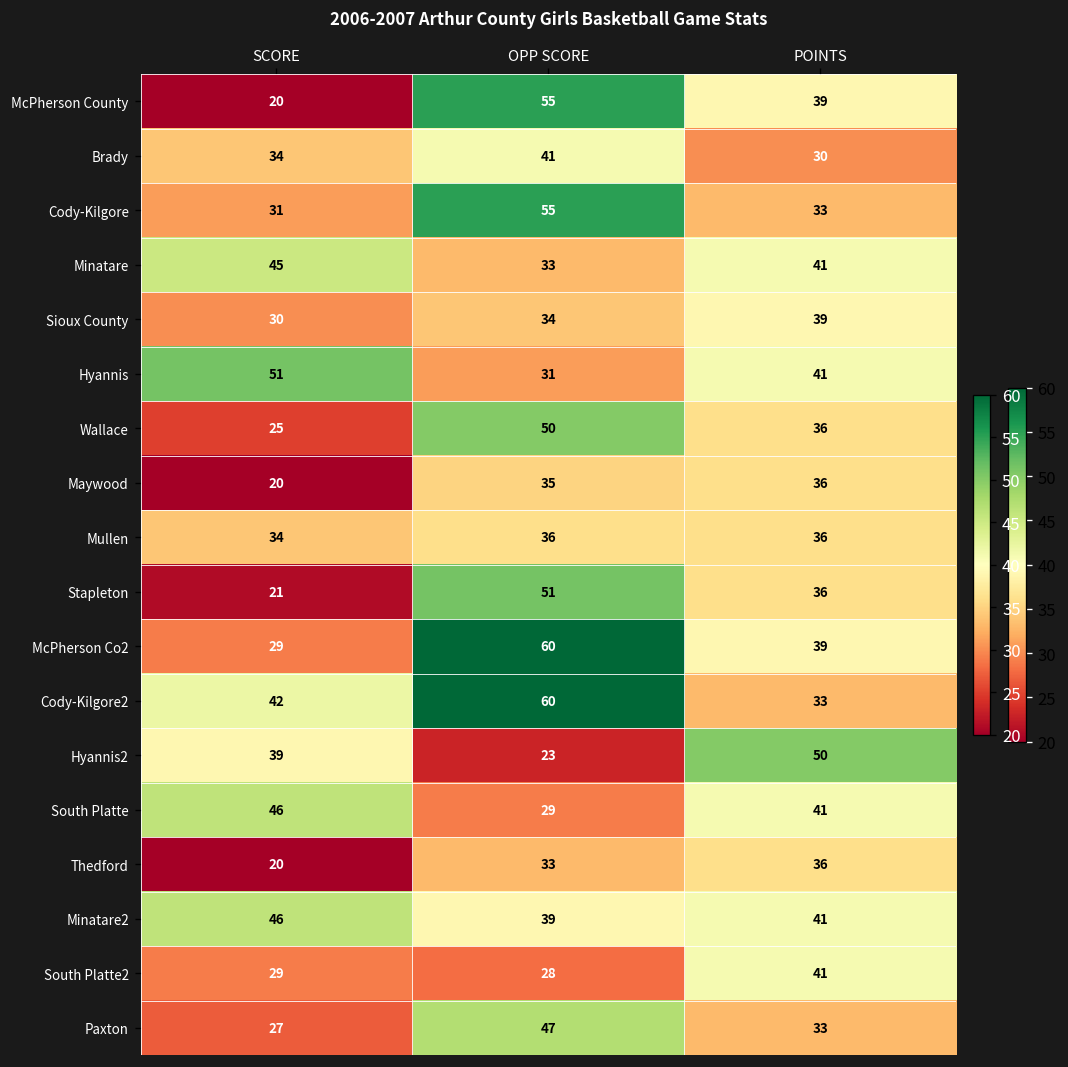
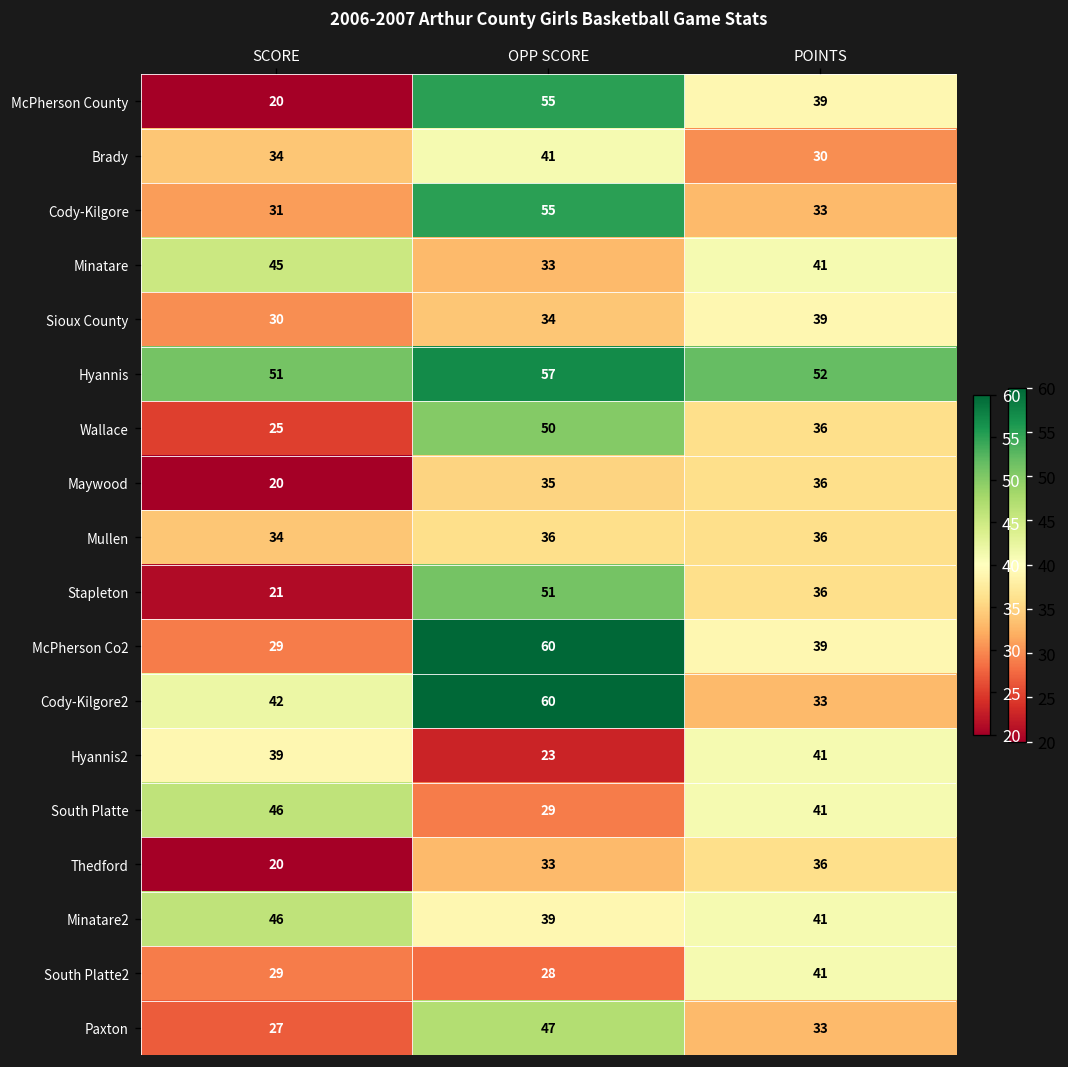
Hyannis, OPP SCORE: 31 -> 57
Hyannis, POINTS: 41 -> 52
Hyannis2, POINTS: 50 -> 41
